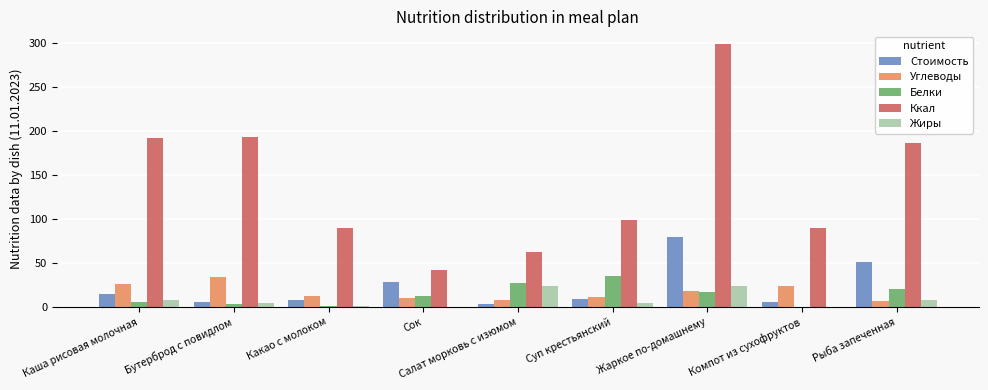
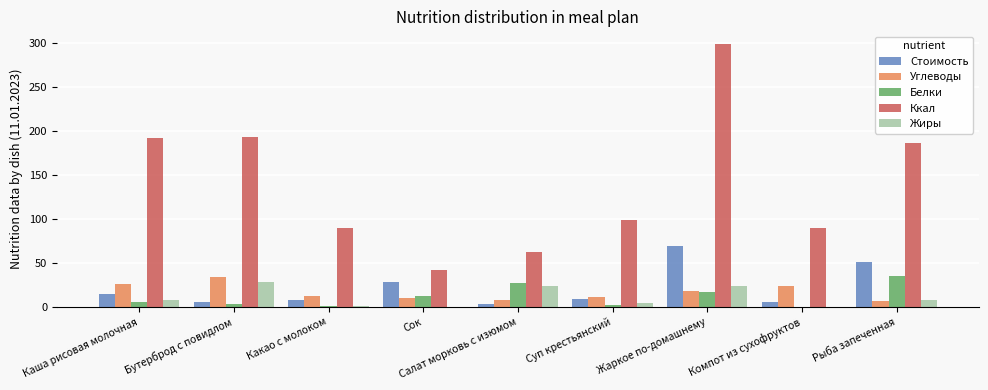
Жиры, Бутерброд с повидлом: 0 -> 30
Белки, Суп крестьянский: 30 -> 0
Стоимость, Жаркое по-домашнему: 80 -> 70
Белки, Рыба запеченная: 20 -> 40
